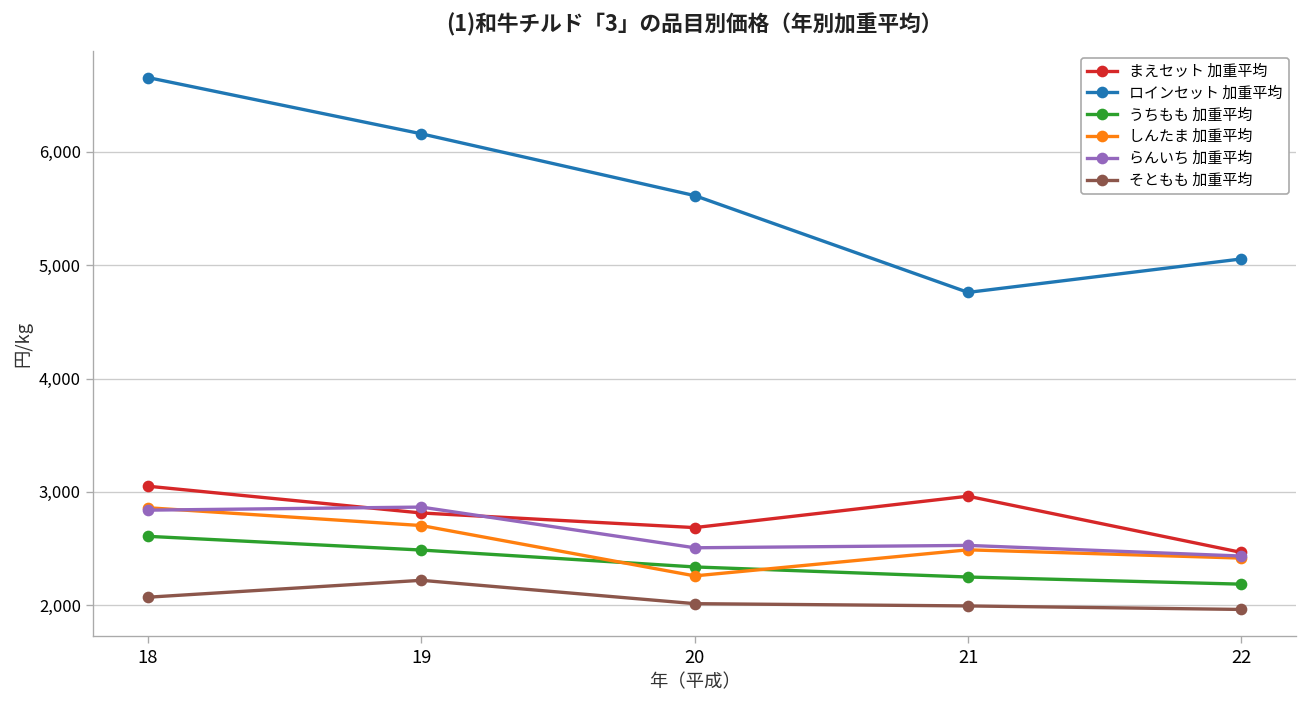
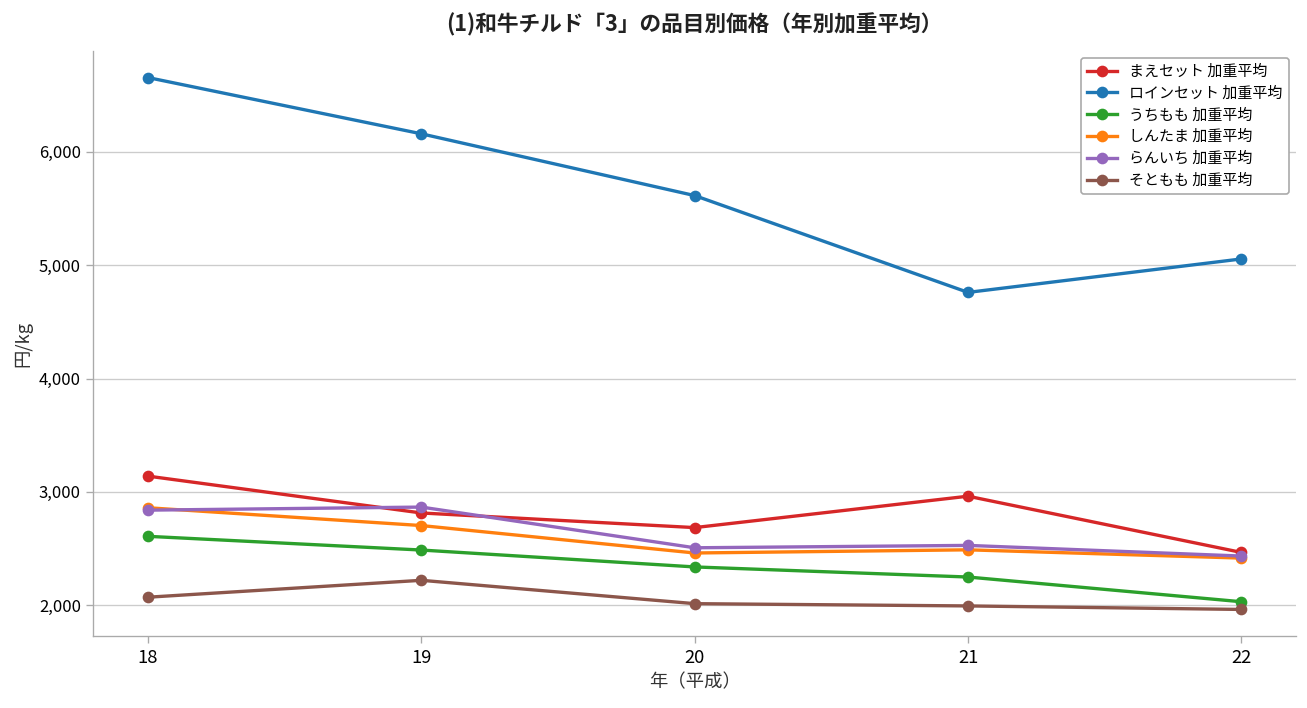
まえセット 加重平均, 18: 3,050 -> 3,140
しんたま 加重平均, 20: 2,300 -> 2,500
うちもも 加重平均, 22: 2,200 -> 2,000
